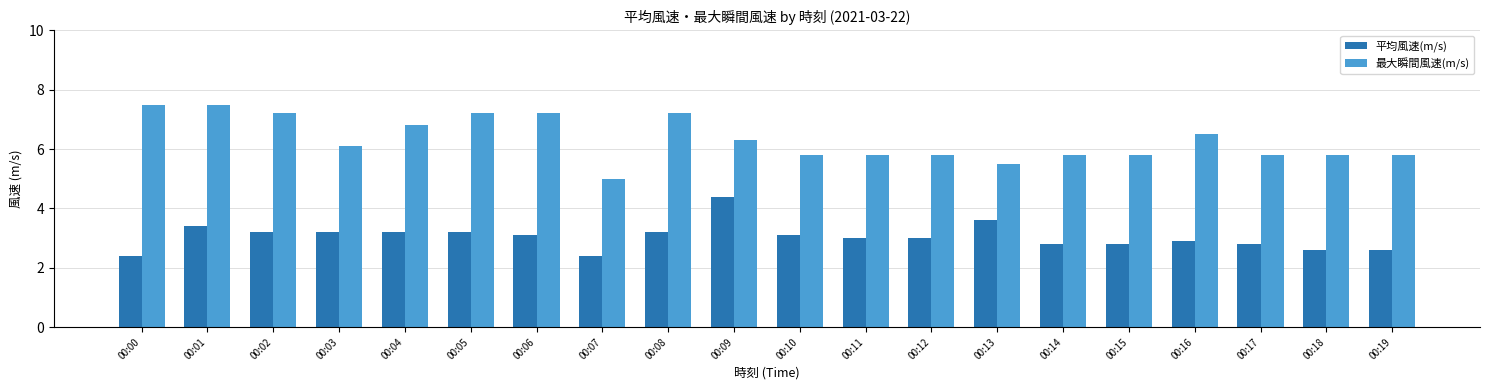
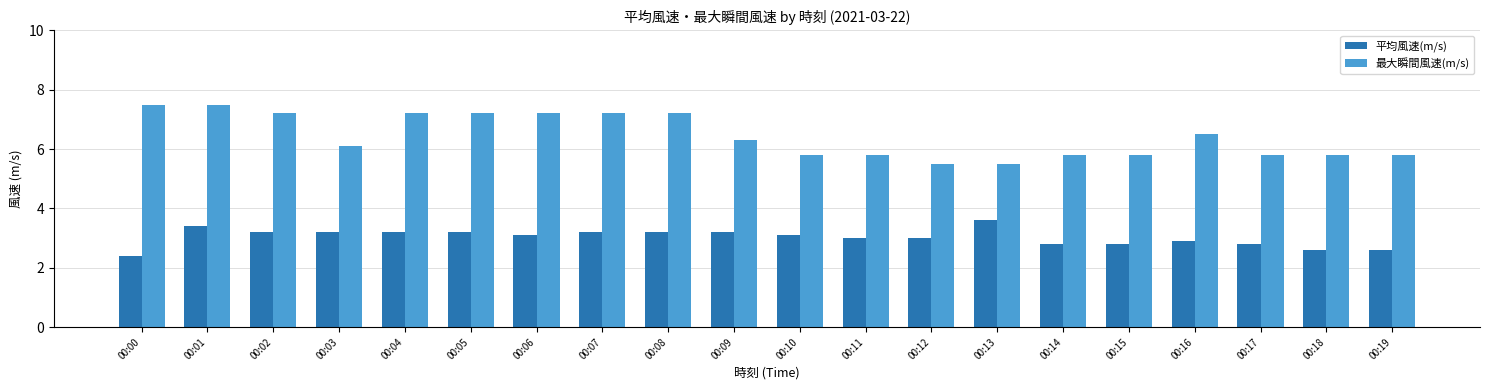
最大瞬間風速(m/s), 00:04: 6.8 -> 7.2
平均風速(m/s), 00:07: 2.4 -> 3.2
最大瞬間風速(m/s), 00:07: 5.0 -> 7.2
平均風速(m/s), 00:09: 4.4 -> 3.2
最大瞬間風速(m/s), 00:12: 5.8 -> 5.5
